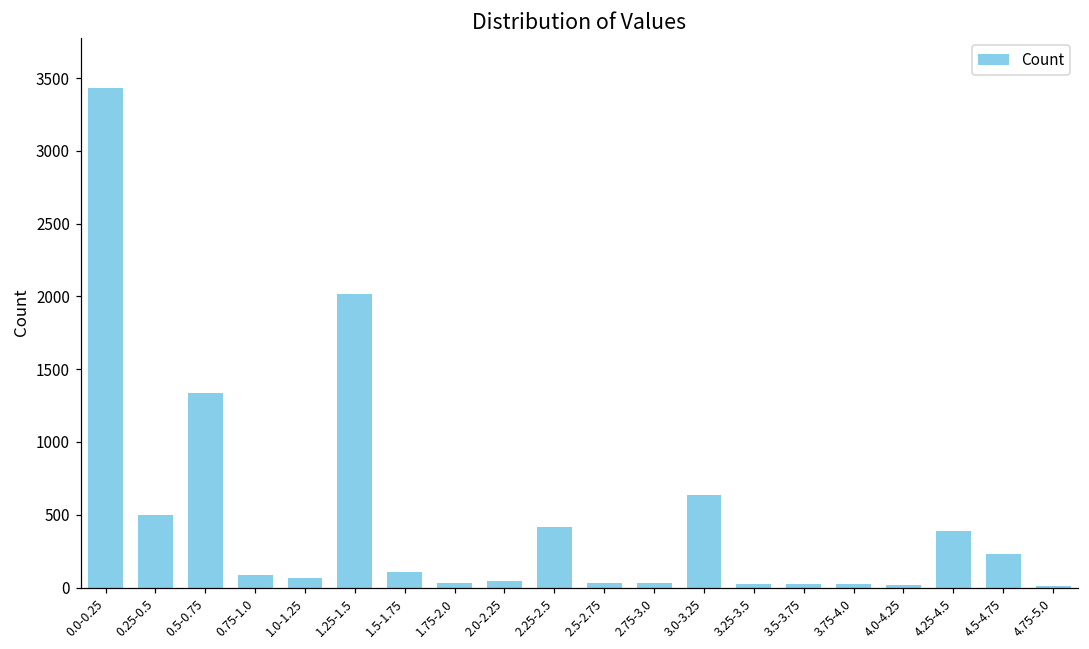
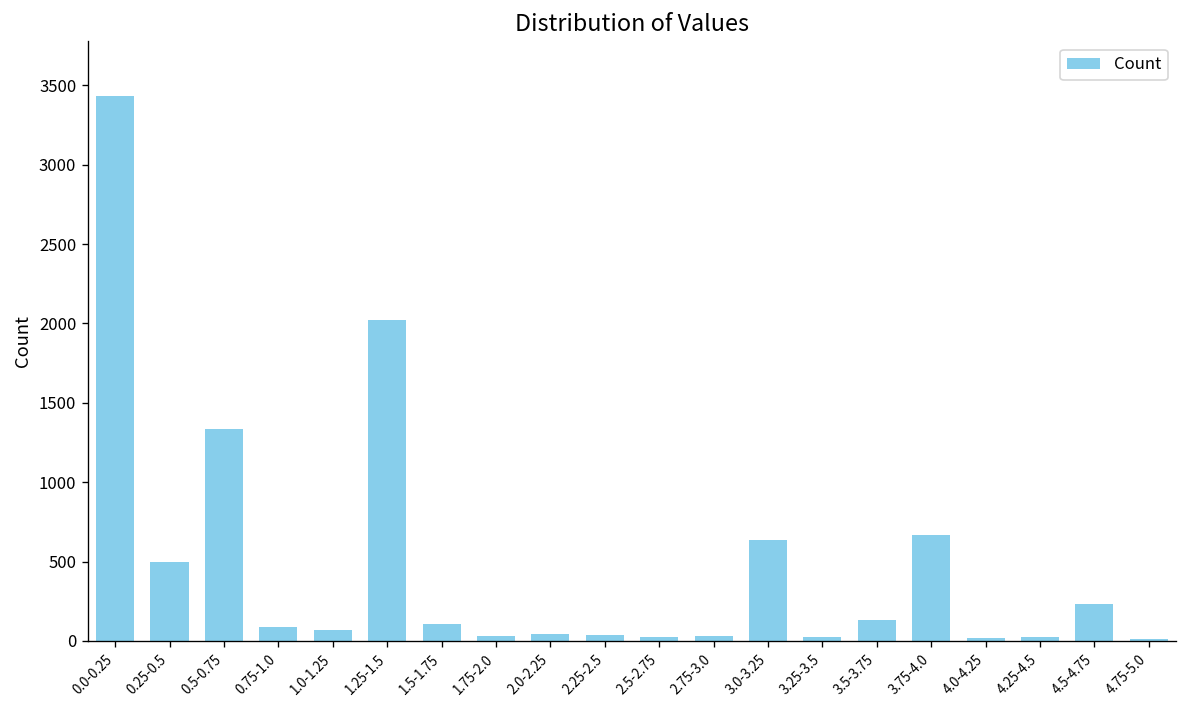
2.25-2.5: 420 -> 40
3.5-3.75: 20 -> 130
3.75-4.0: 20 -> 670
4.25-4.5: 390 -> 20
